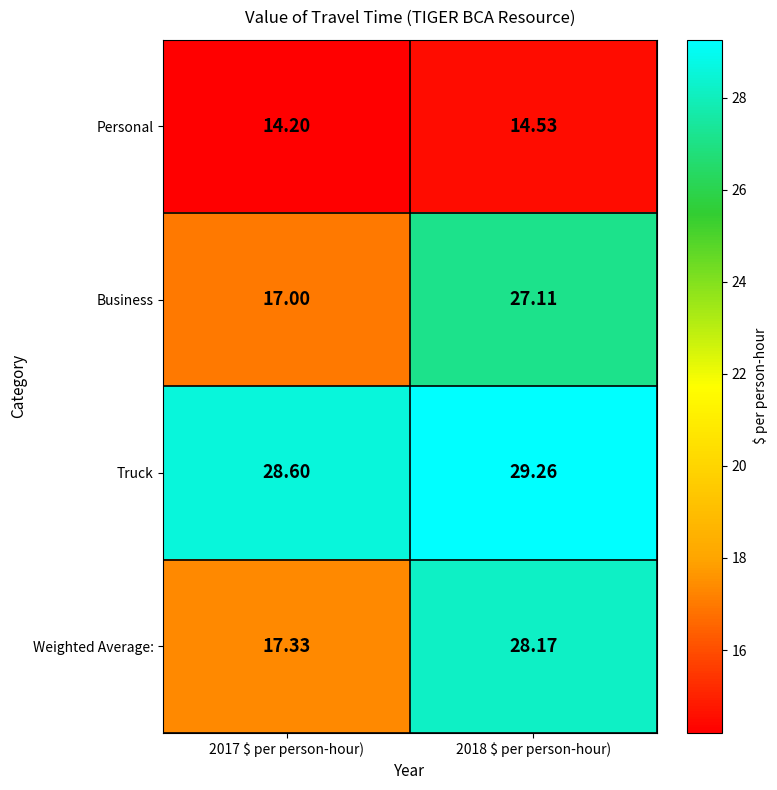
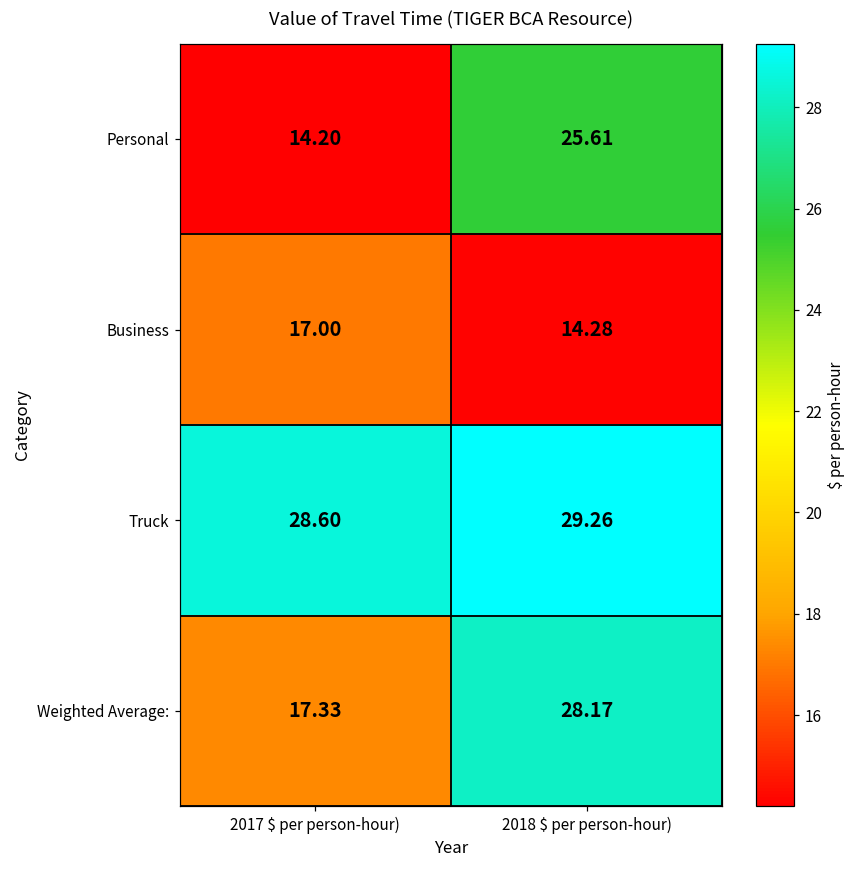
Personal, 2018 $ per person-hour): 14.53 -> 25.61
Business, 2018 $ per person-hour): 27.11 -> 14.28
